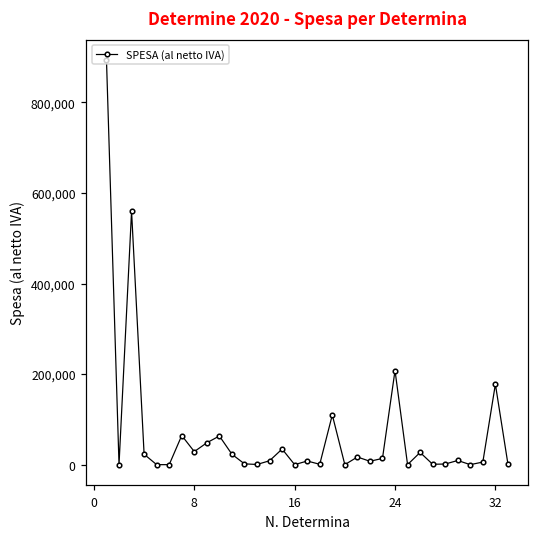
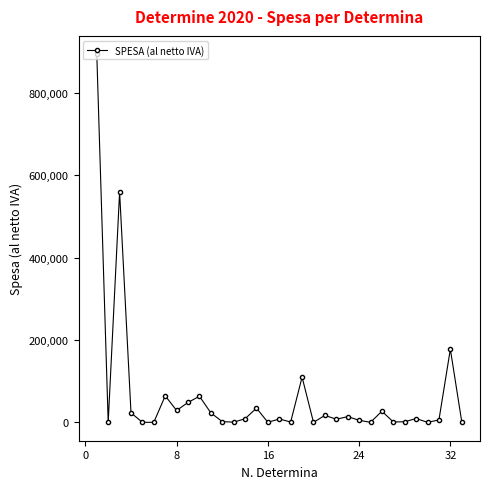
24: 210,000 -> 0
